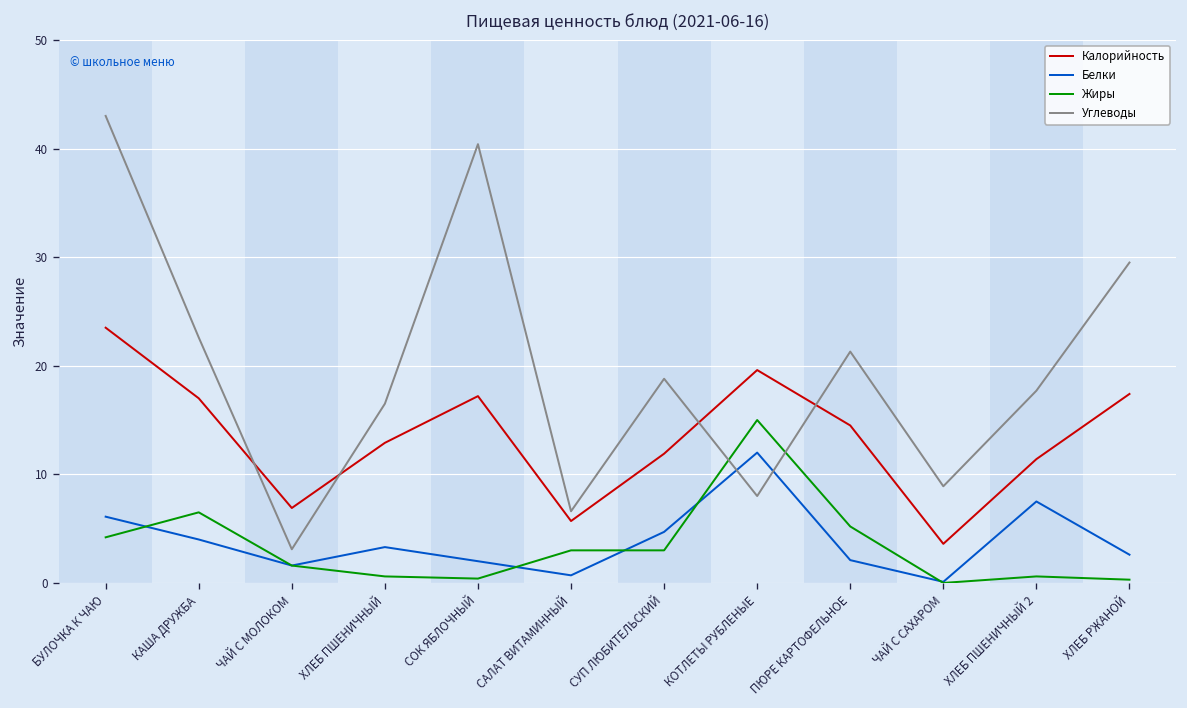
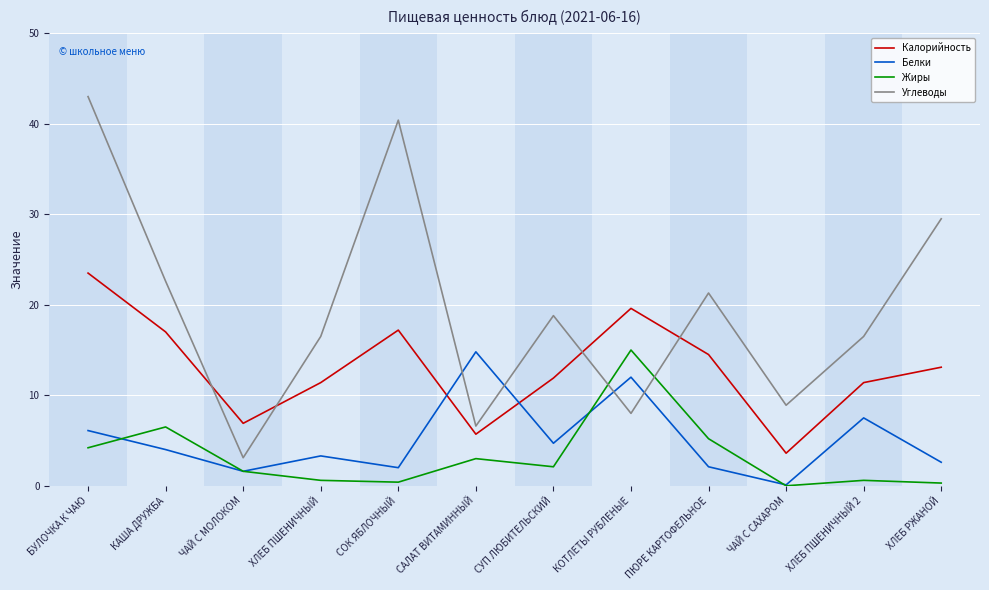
Калорийность, ХЛЕБ ПШЕНИЧНЫЙ: 13 -> 11
Белки, САЛАТ ВИТАМИННЫЙ: 1 -> 15
Жиры, СУП ЛЮБИТЕЛЬСКИЙ: 3 -> 2
Углеводы, ХЛЕБ ПШЕНИЧНЫЙ 2: 18 -> 17
Калорийность, ХЛЕБ РЖАНОЙ: 17 -> 13
